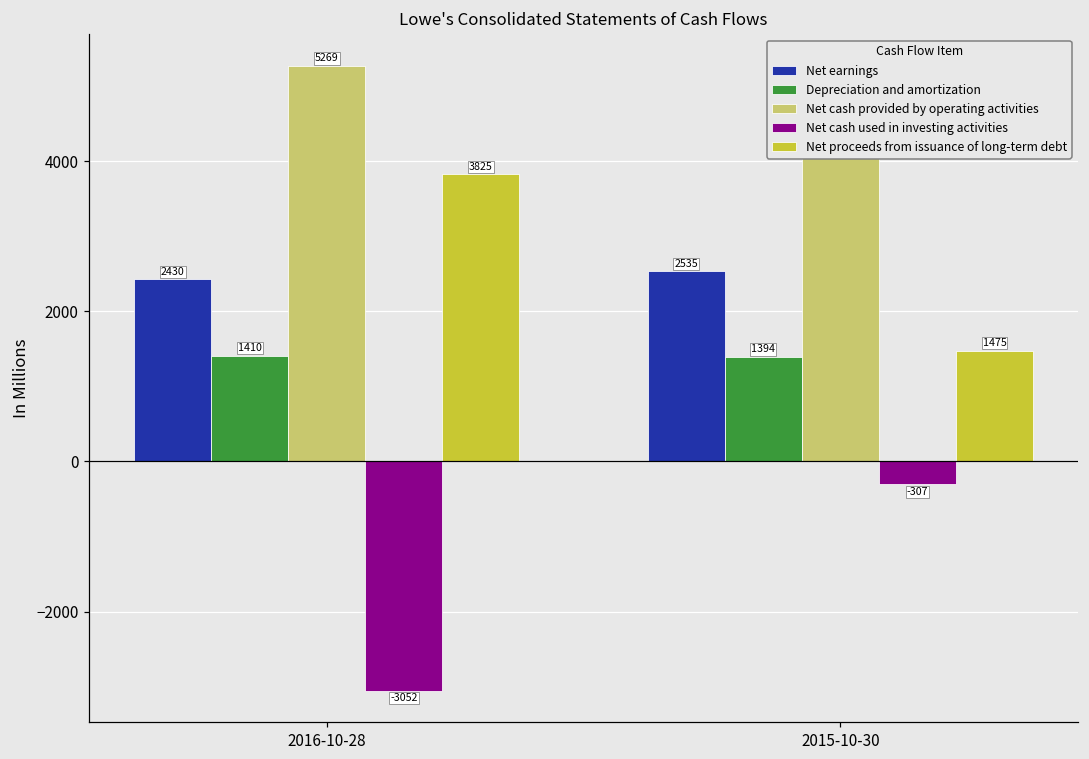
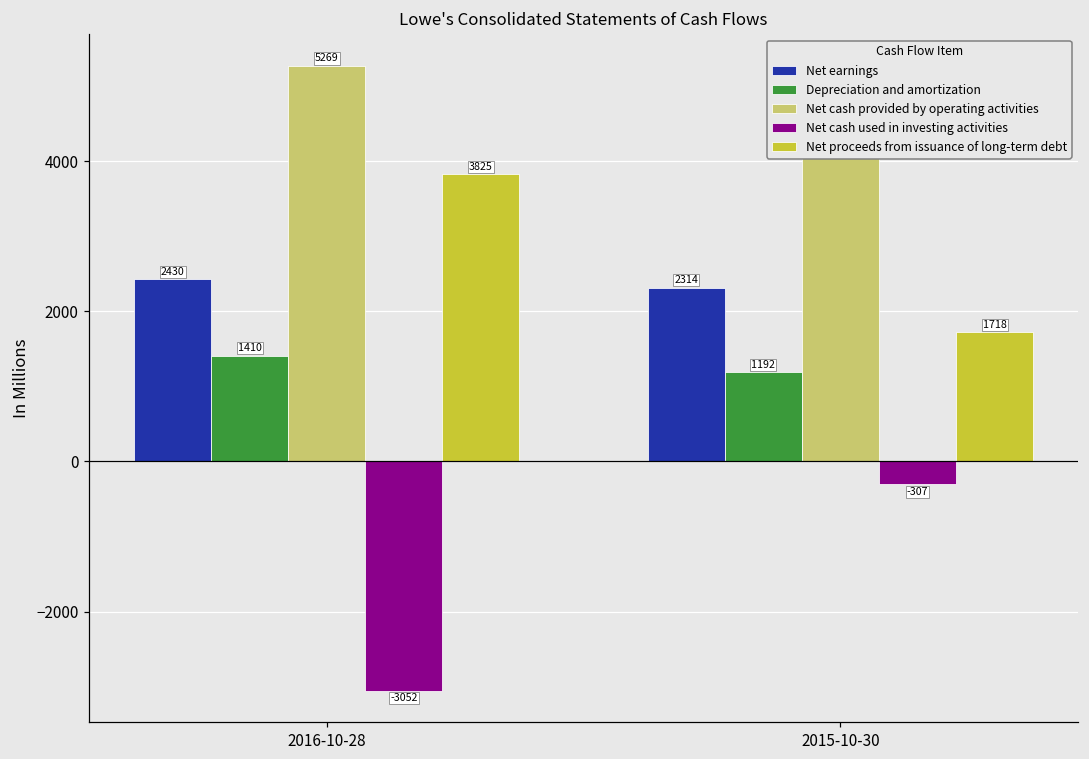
Net earnings, 2015-10-30: 2535 -> 2314
Depreciation and amortization, 2015-10-30: 1394 -> 1192
Net proceeds from issuance of long-term debt, 2015-10-30: 1475 -> 1718
